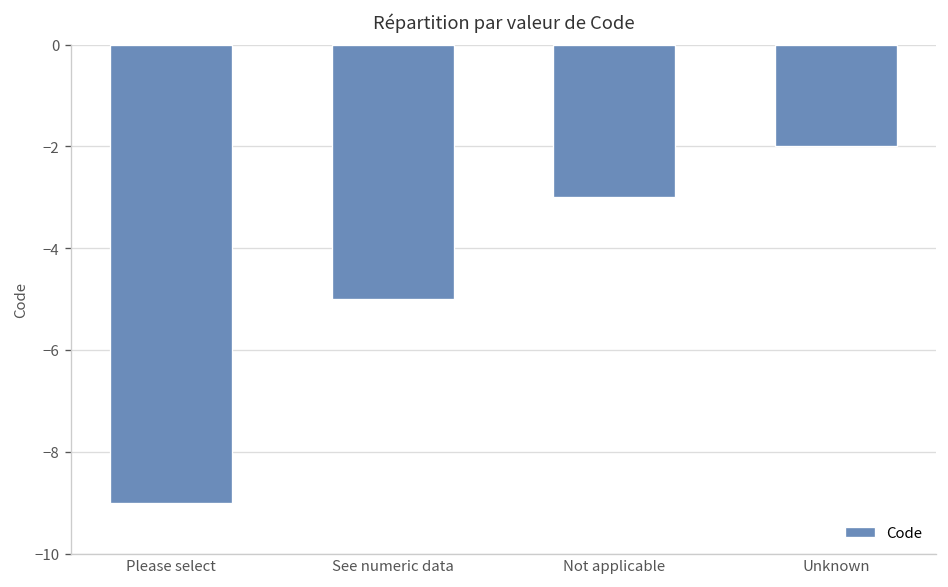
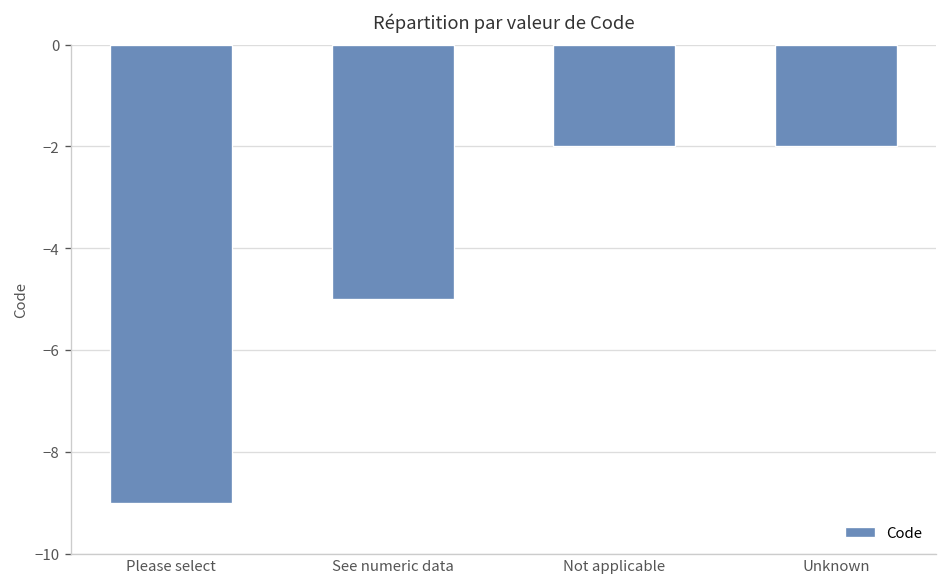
Not applicable: -3 -> -2
